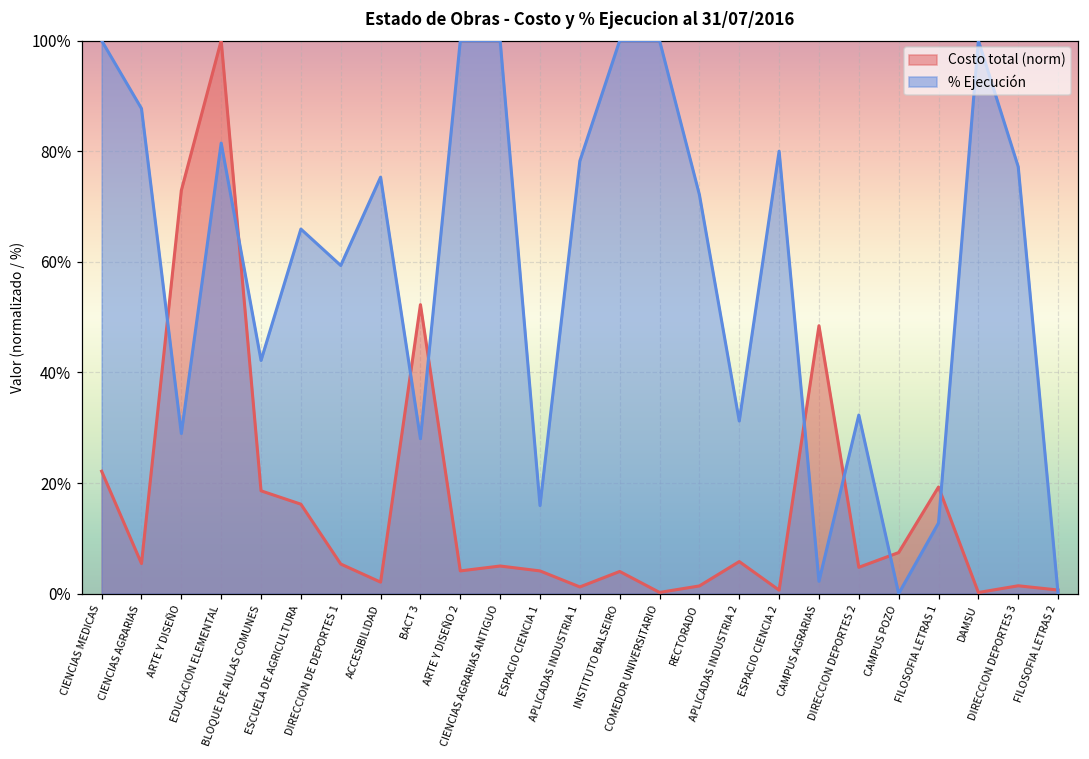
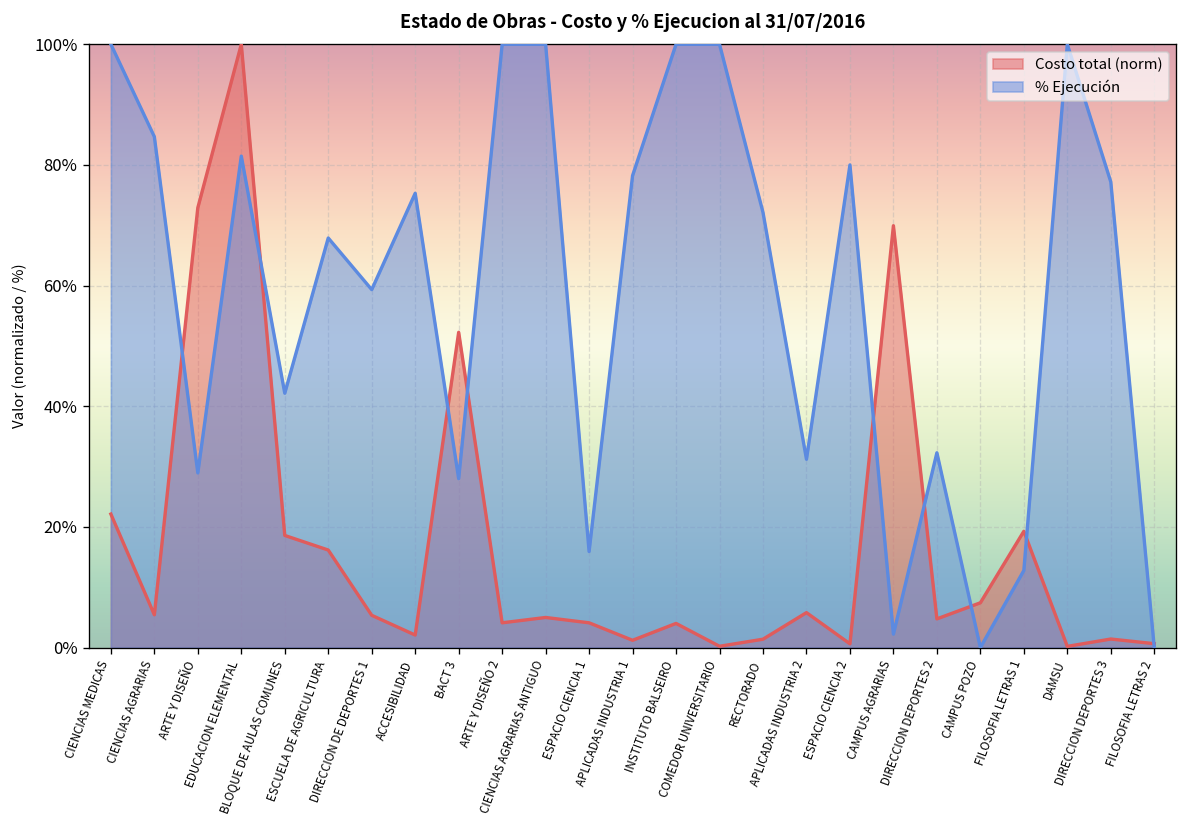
% Ejecución, CIENCIAS AGRARIAS: 88% -> 85%
% Ejecución, ESCUELA DE AGRICULTURA: 66% -> 68%
Costo total (norm), CAMPUS AGRARIAS: 48% -> 70%
